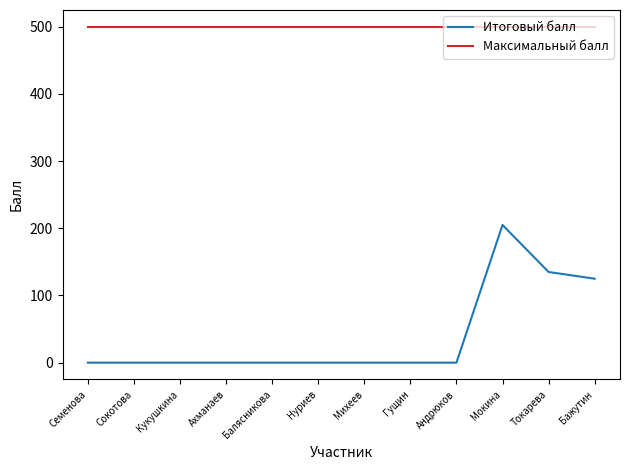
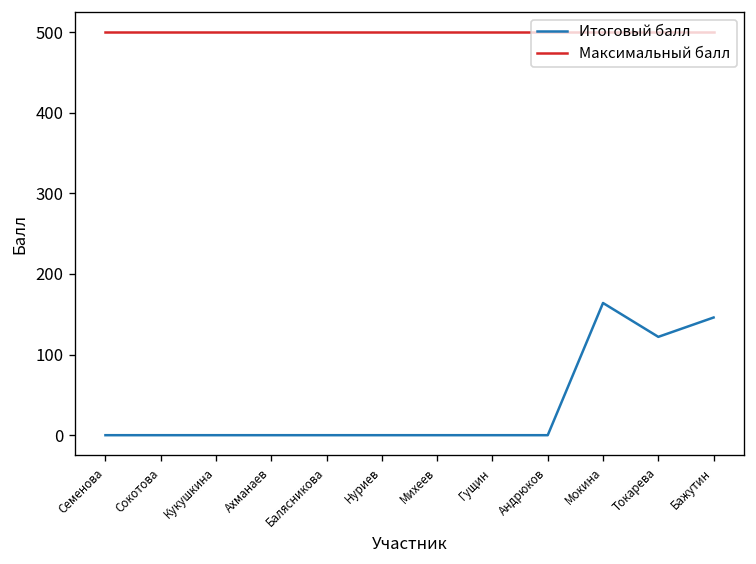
Итоговый балл, Мокина: 210 -> 160
Итоговый балл, Токарева: 140 -> 120
Итоговый балл, Бажутин: 130 -> 150
